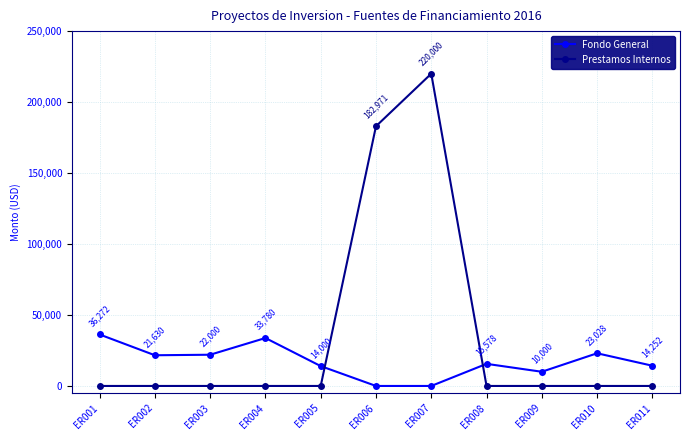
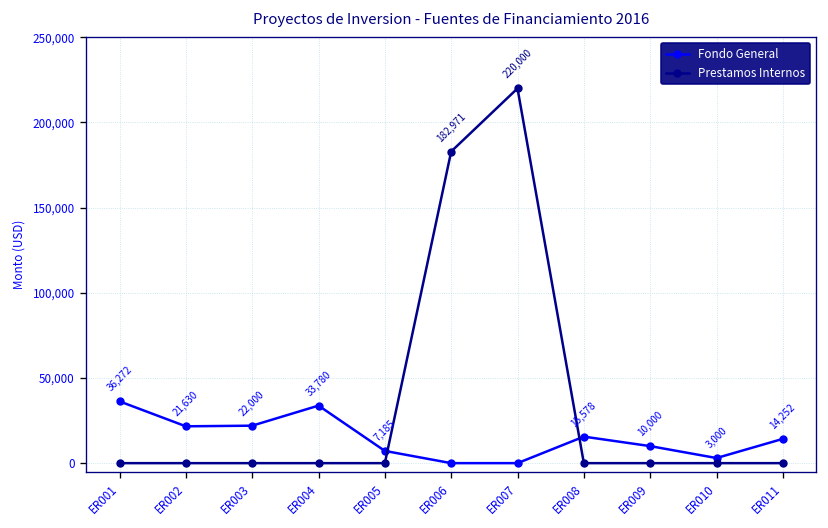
Fondo General, ER005: 14,000 -> 7,185
Fondo General, ER010: 23,028 -> 3,000
